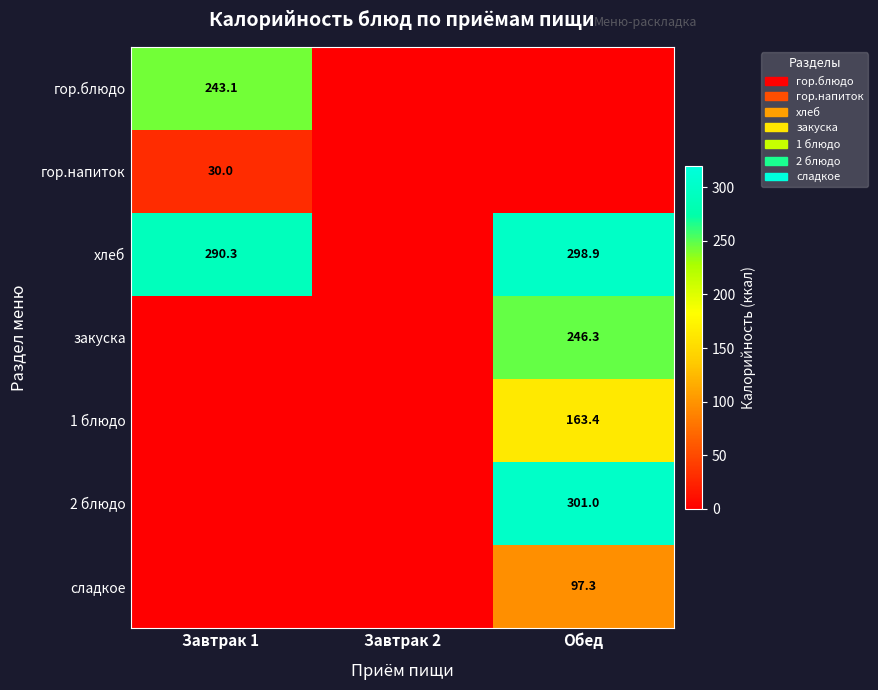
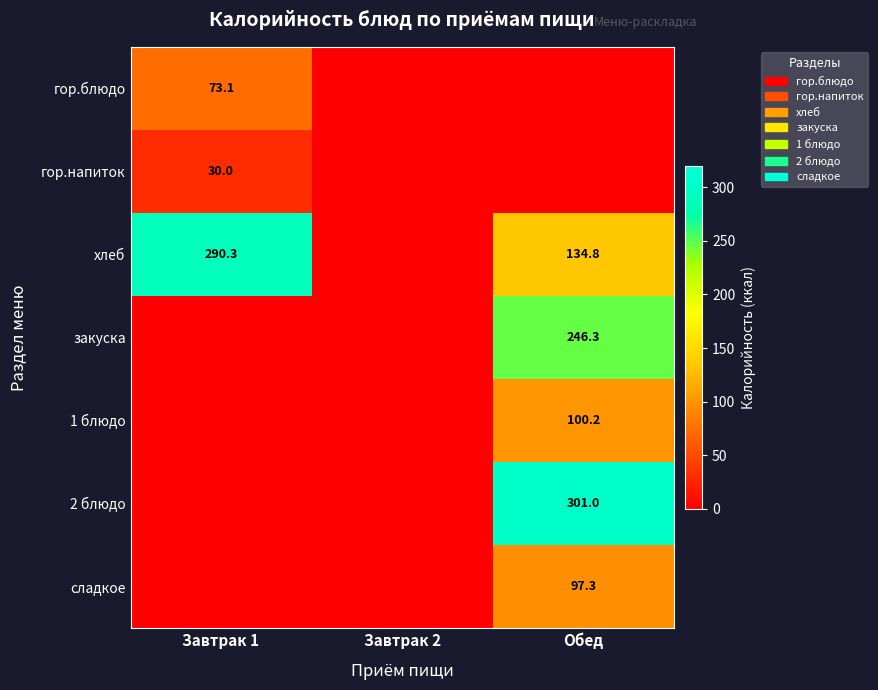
гор.блюдо, Завтрак 1: 243.1 -> 73.1
хлеб, Обед: 298.9 -> 134.8
1 блюдо, Обед: 163.4 -> 100.2
